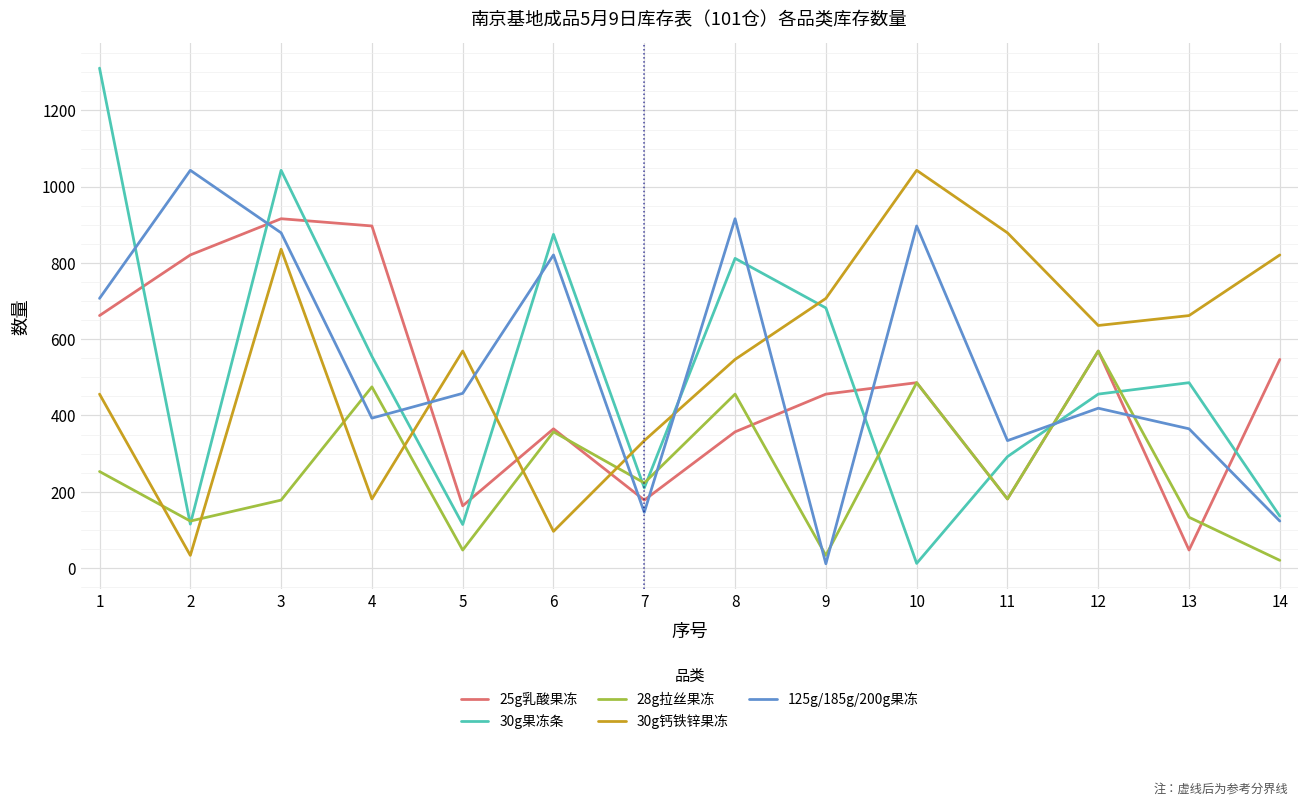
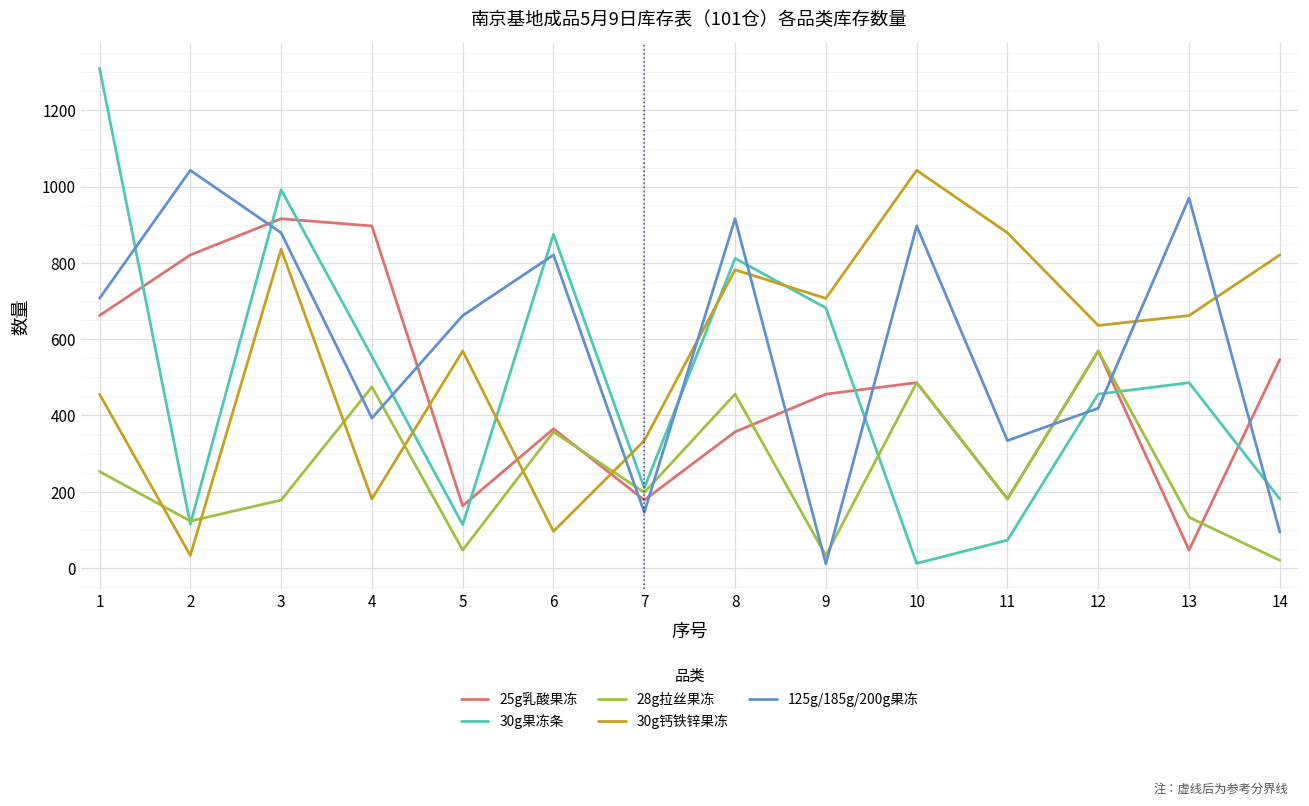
30g果冻条, 3: 1040 -> 990
125g/185g/200g果冻, 5: 460 -> 660
28g拉丝果冻, 7: 220 -> 200
30g钙铁锌果冻, 8: 550 -> 780
30g果冻条, 11: 290 -> 70
125g/185g/200g果冻, 13: 370 -> 970
30g果冻条, 14: 140 -> 180
125g/185g/200g果冻, 14: 120 -> 90
